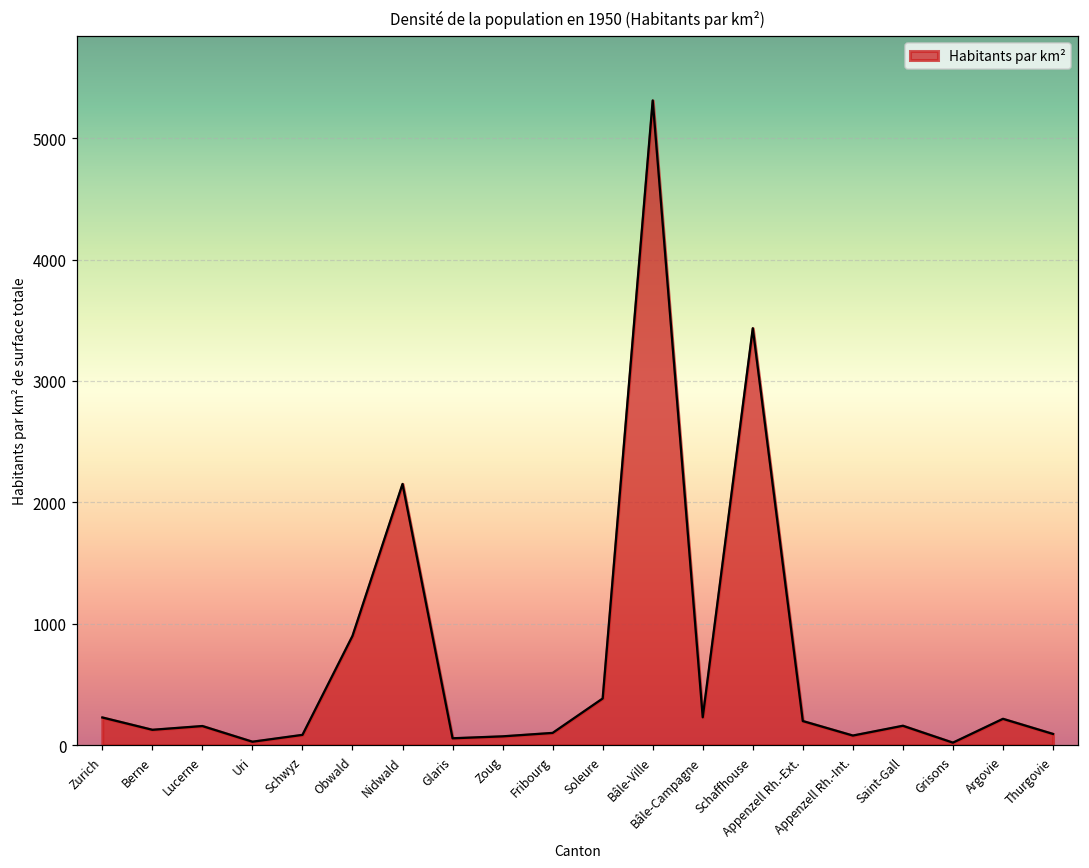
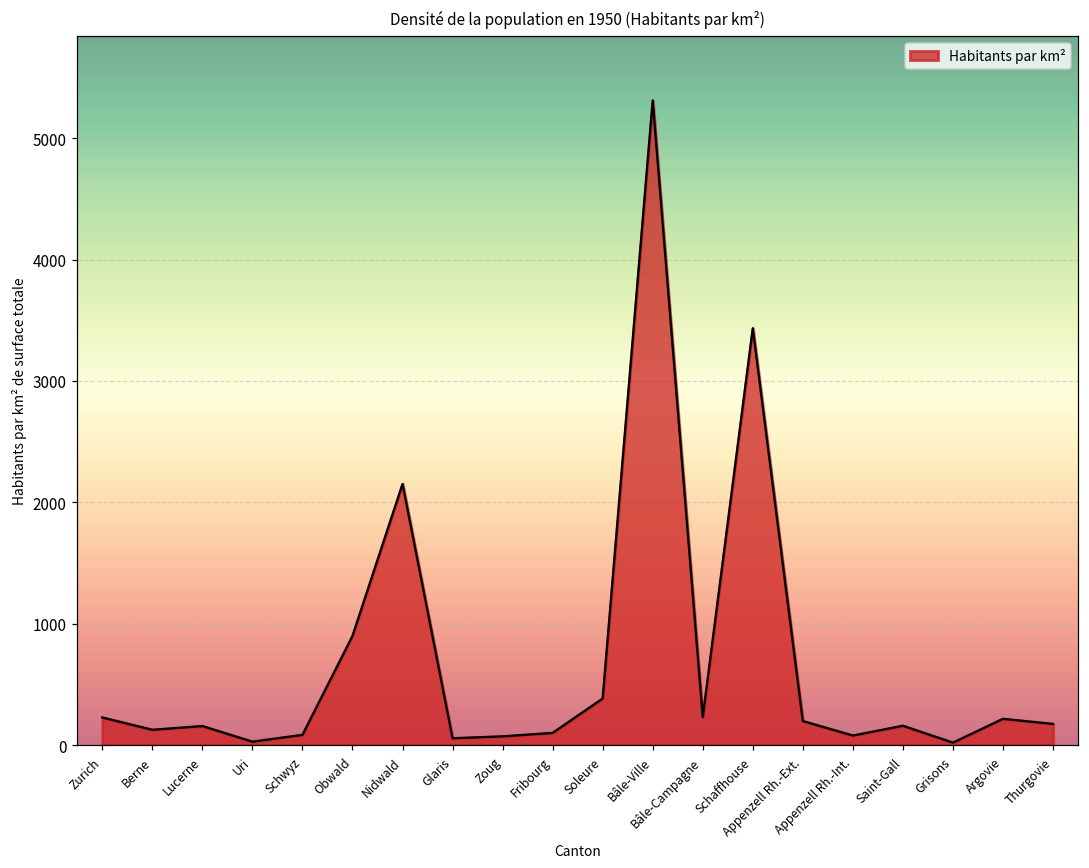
Thurgovie: 90 -> 170
